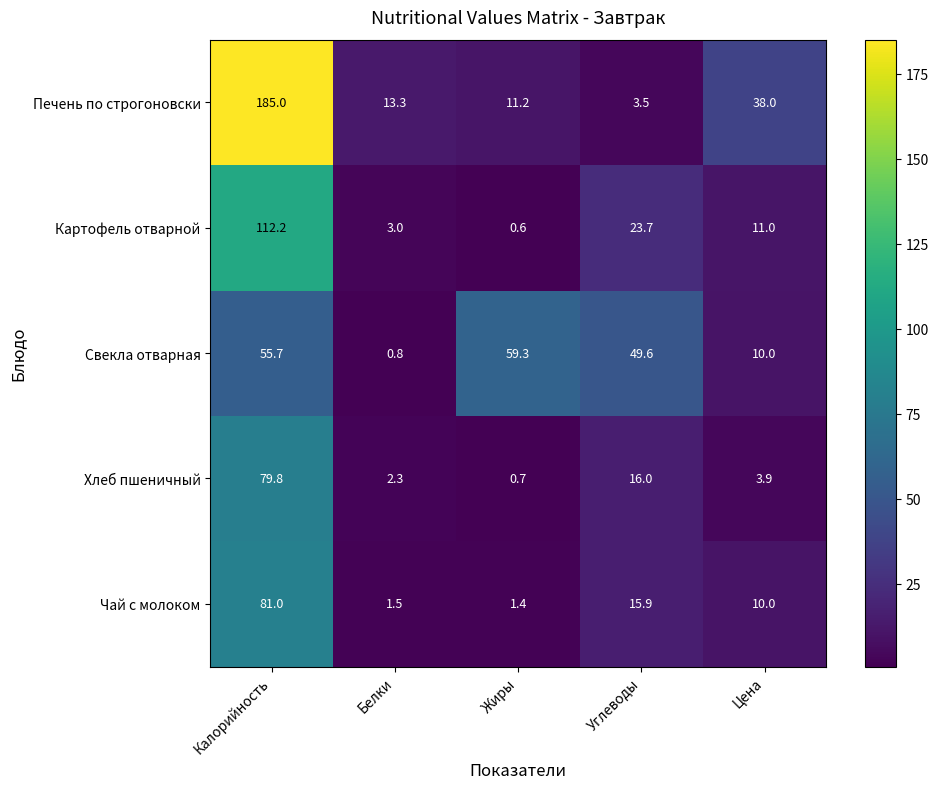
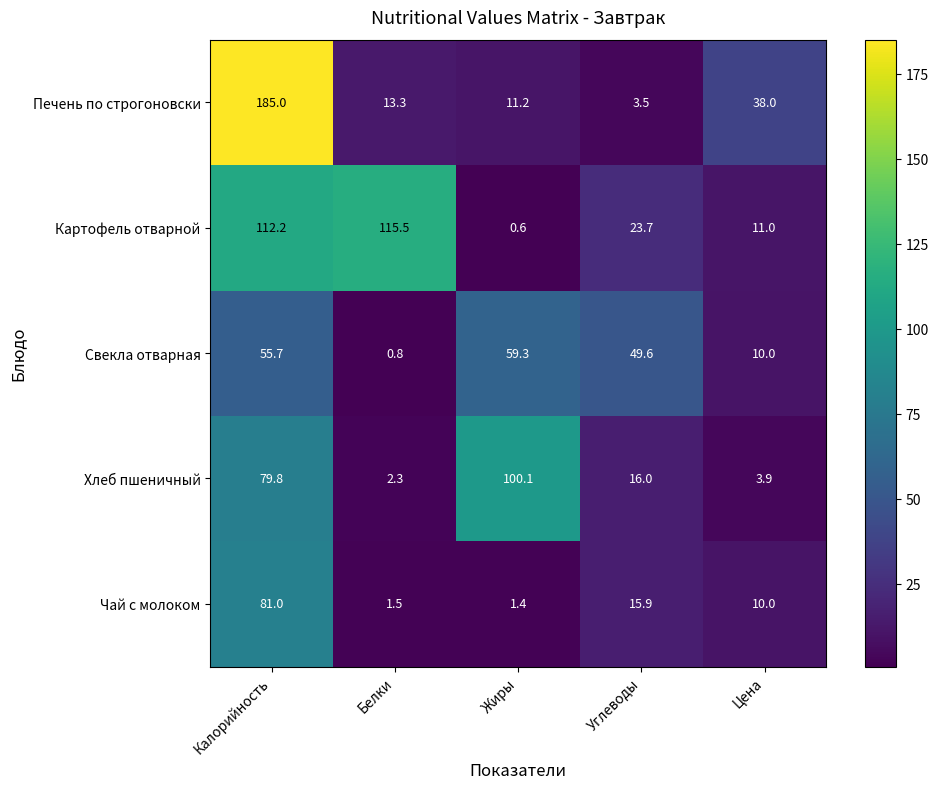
Картофель отварной, Белки: 3.0 -> 115.5
Хлеб пшеничный, Жиры: 0.7 -> 100.1
